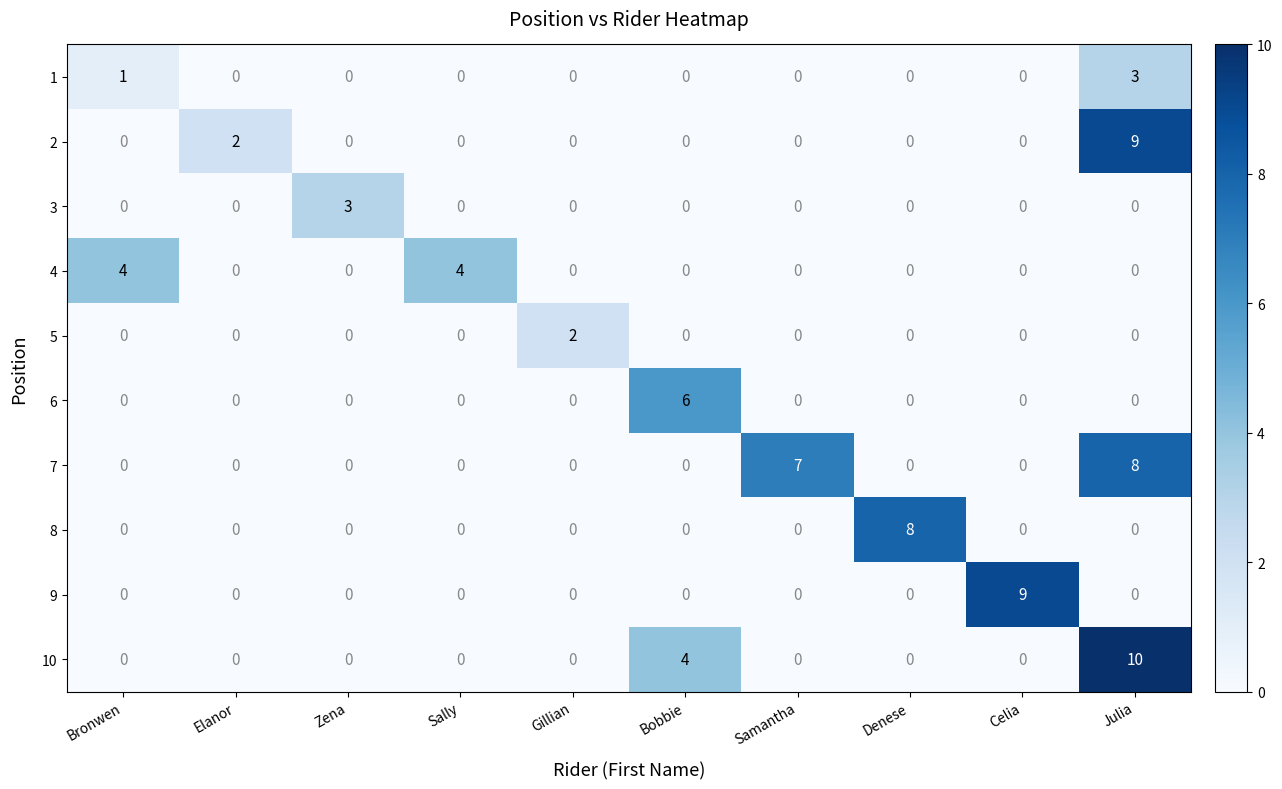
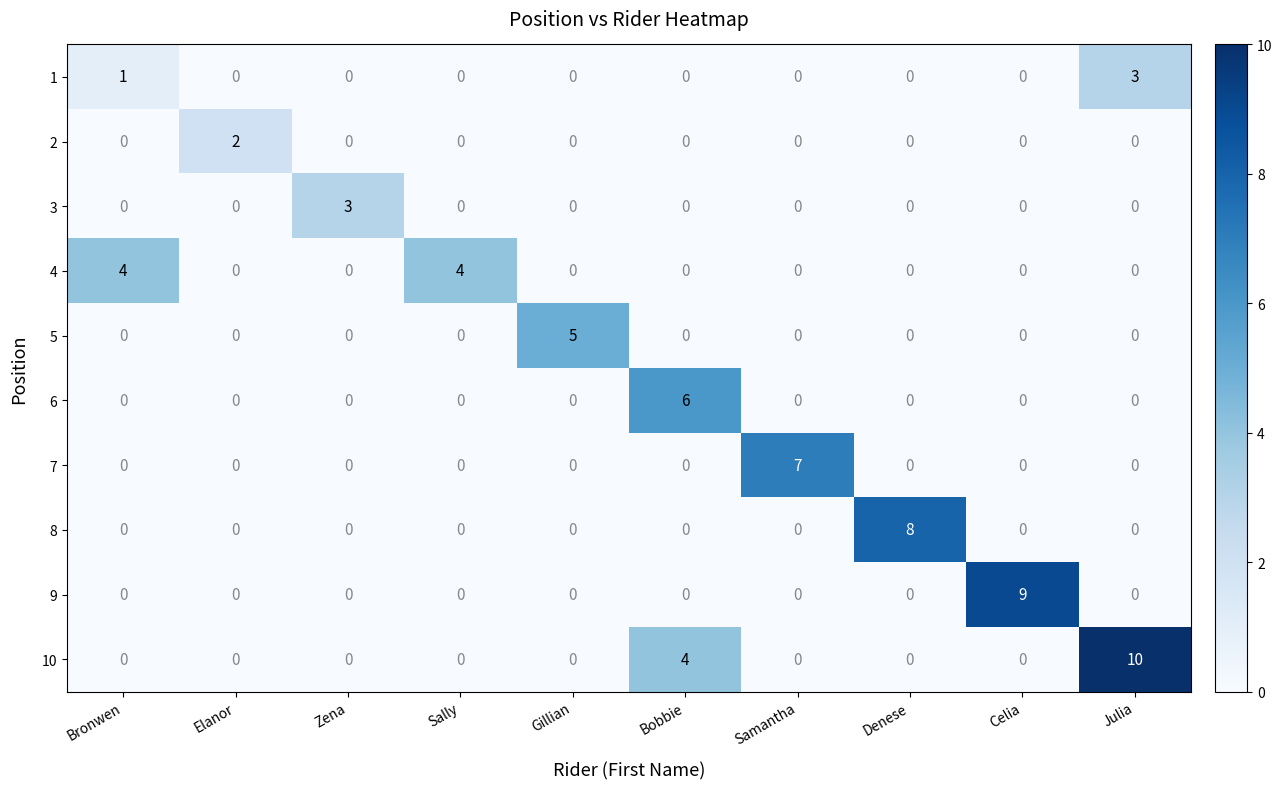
2, Julia: 9 -> 0
5, Gillian: 2 -> 5
7, Julia: 8 -> 0
